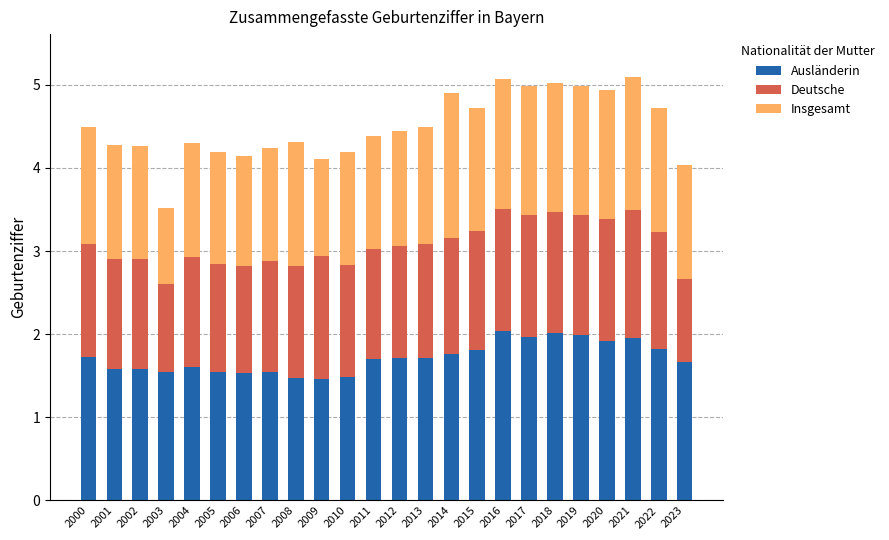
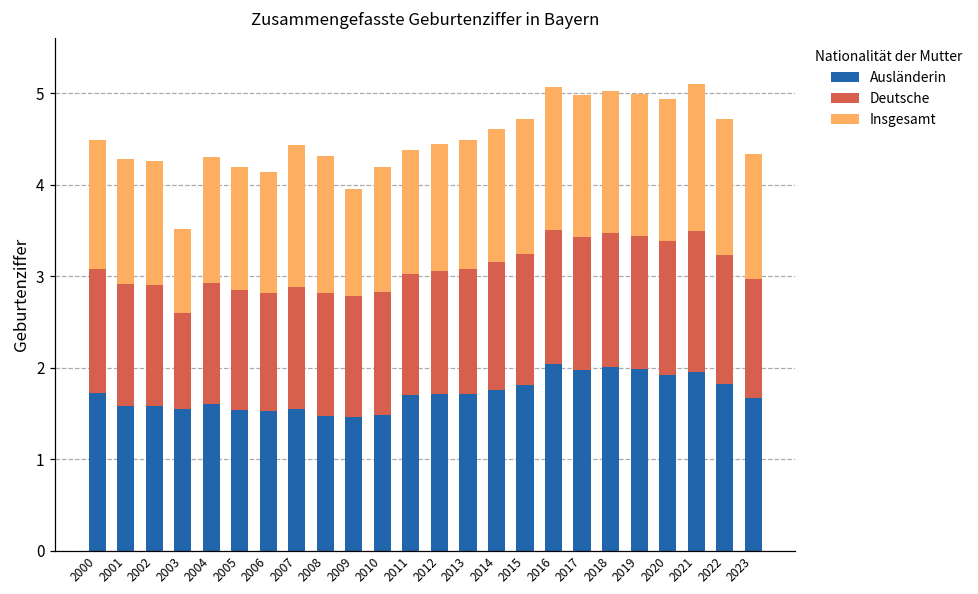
Insgesamt, 2007: 1.4 -> 1.5
Deutsche, 2009: 1.5 -> 1.3
Insgesamt, 2014: 1.7 -> 1.5
Deutsche, 2023: 1.0 -> 1.3
